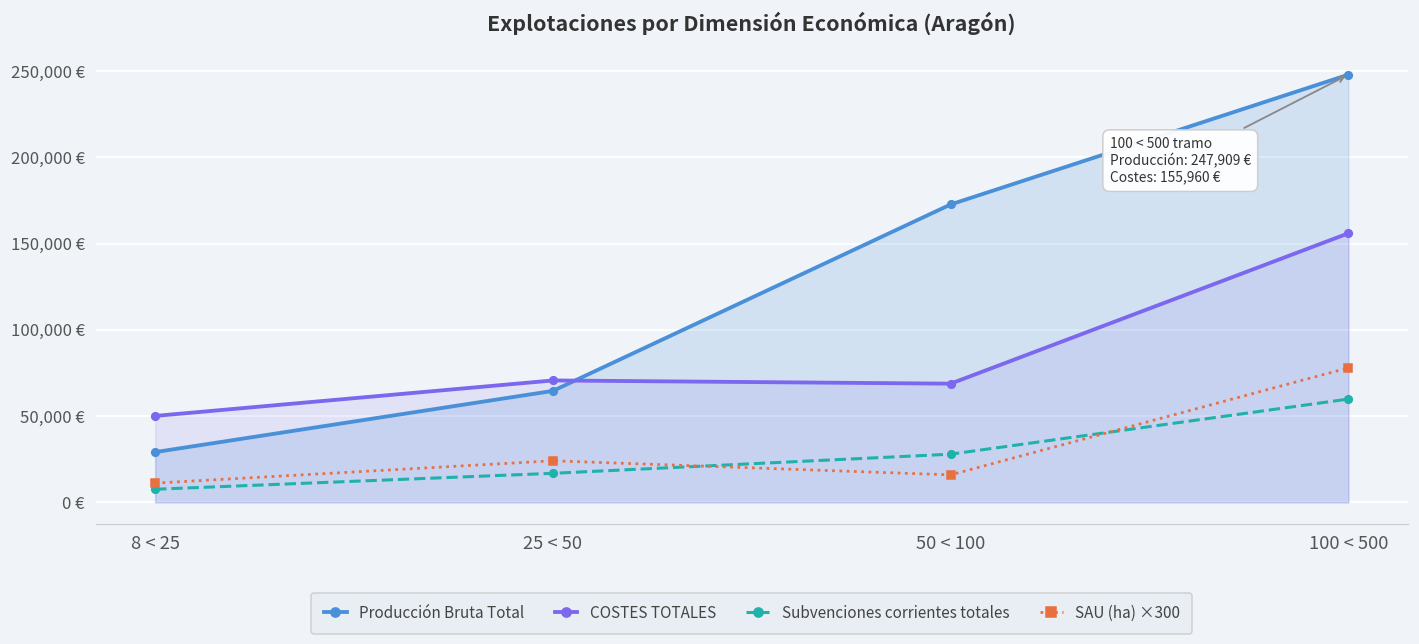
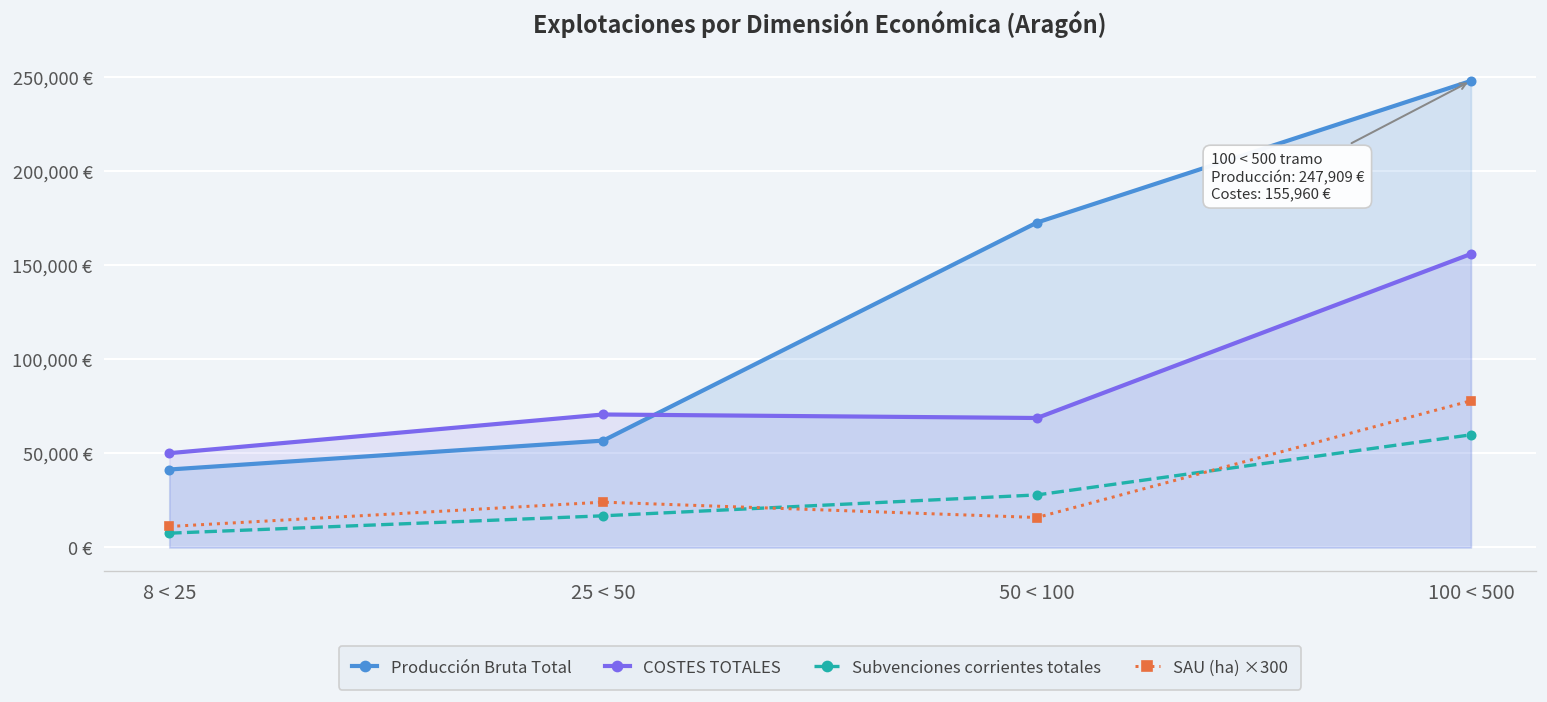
Producción Bruta Total, 8 < 25: 29,000 € -> 41,000 €
Producción Bruta Total, 25 < 50: 65,000 € -> 57,000 €
